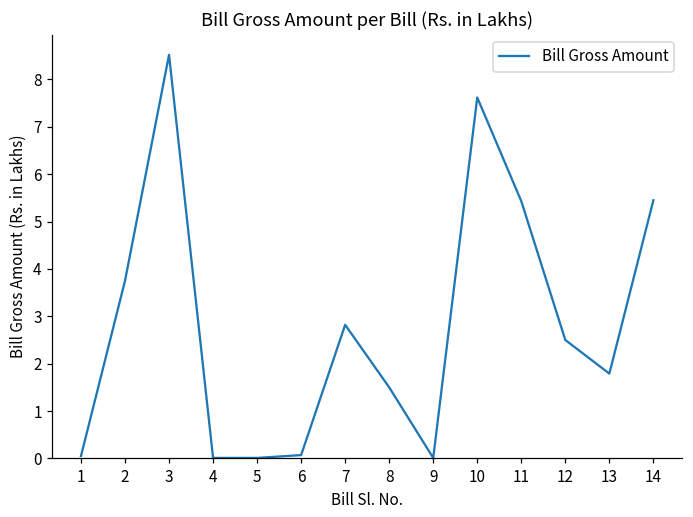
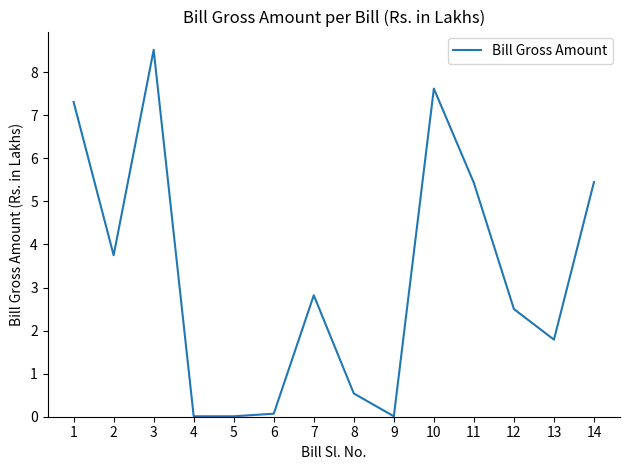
1: 0.1 -> 7.3
8: 1.5 -> 0.5
